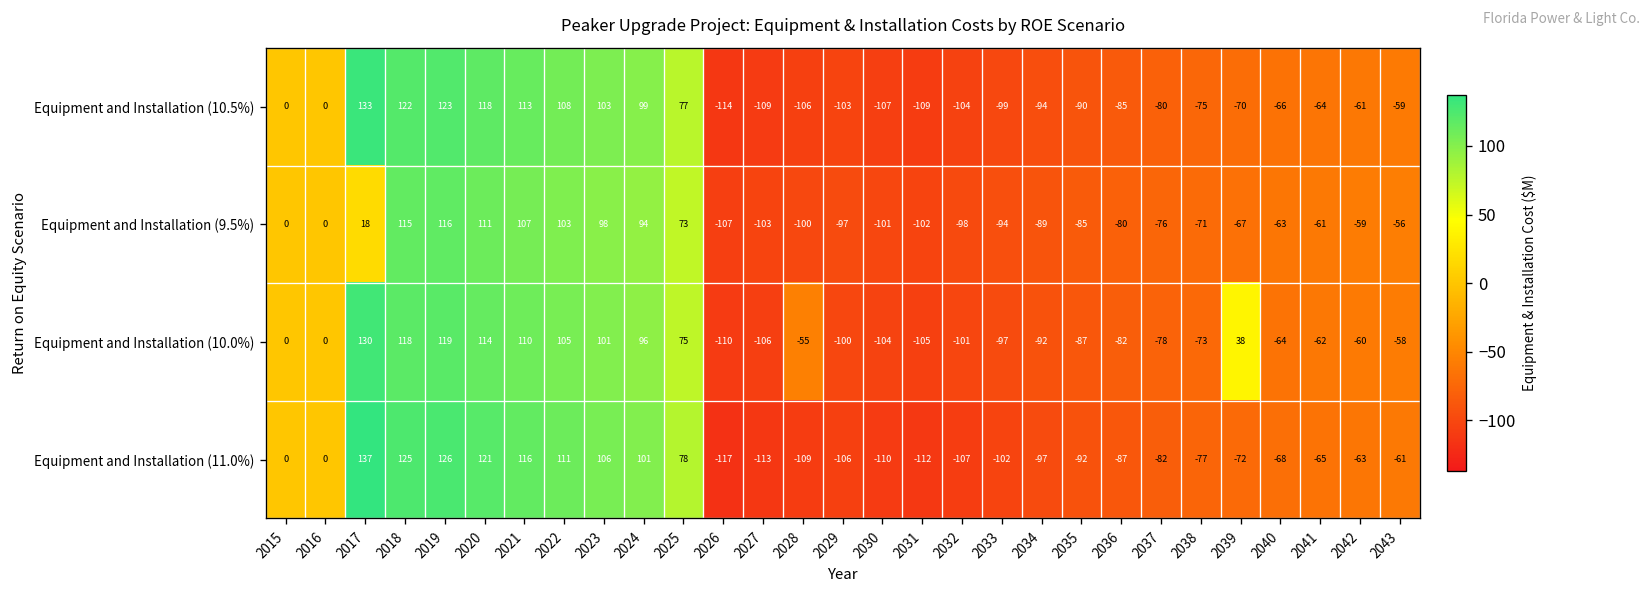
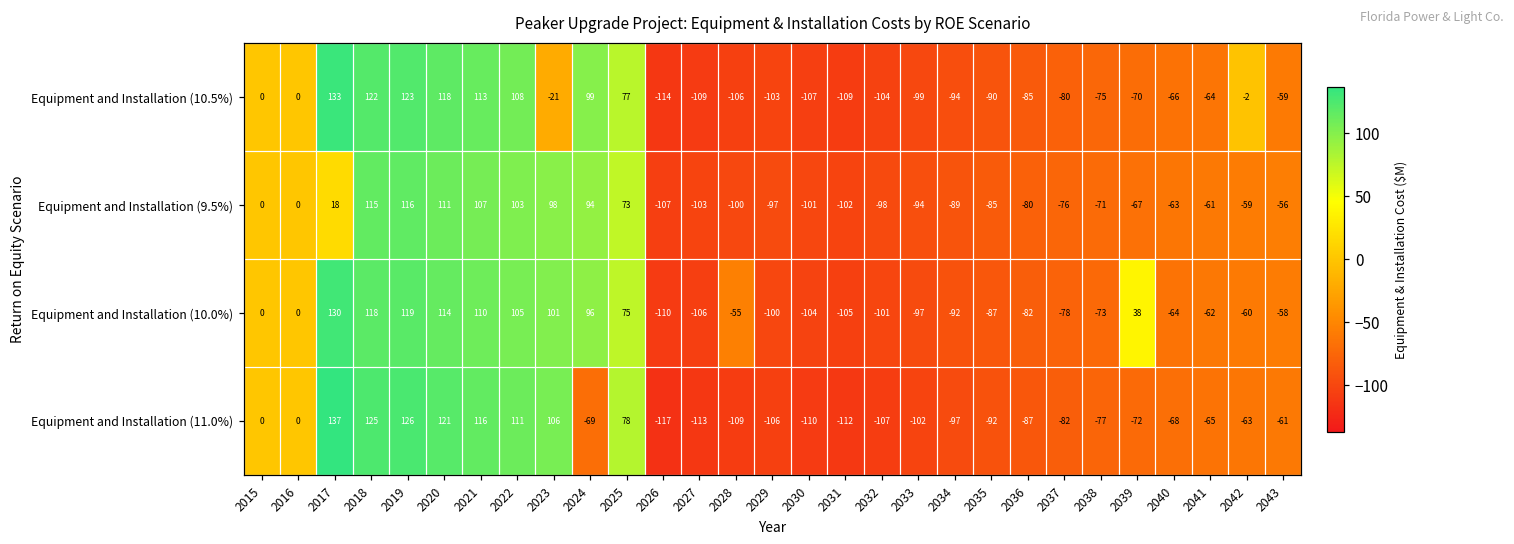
Equipment and Installation (10.5%), 2023: 103 -> -21
Equipment and Installation (10.5%), 2042: -61 -> -2
Equipment and Installation (11.0%), 2024: 101 -> -69
